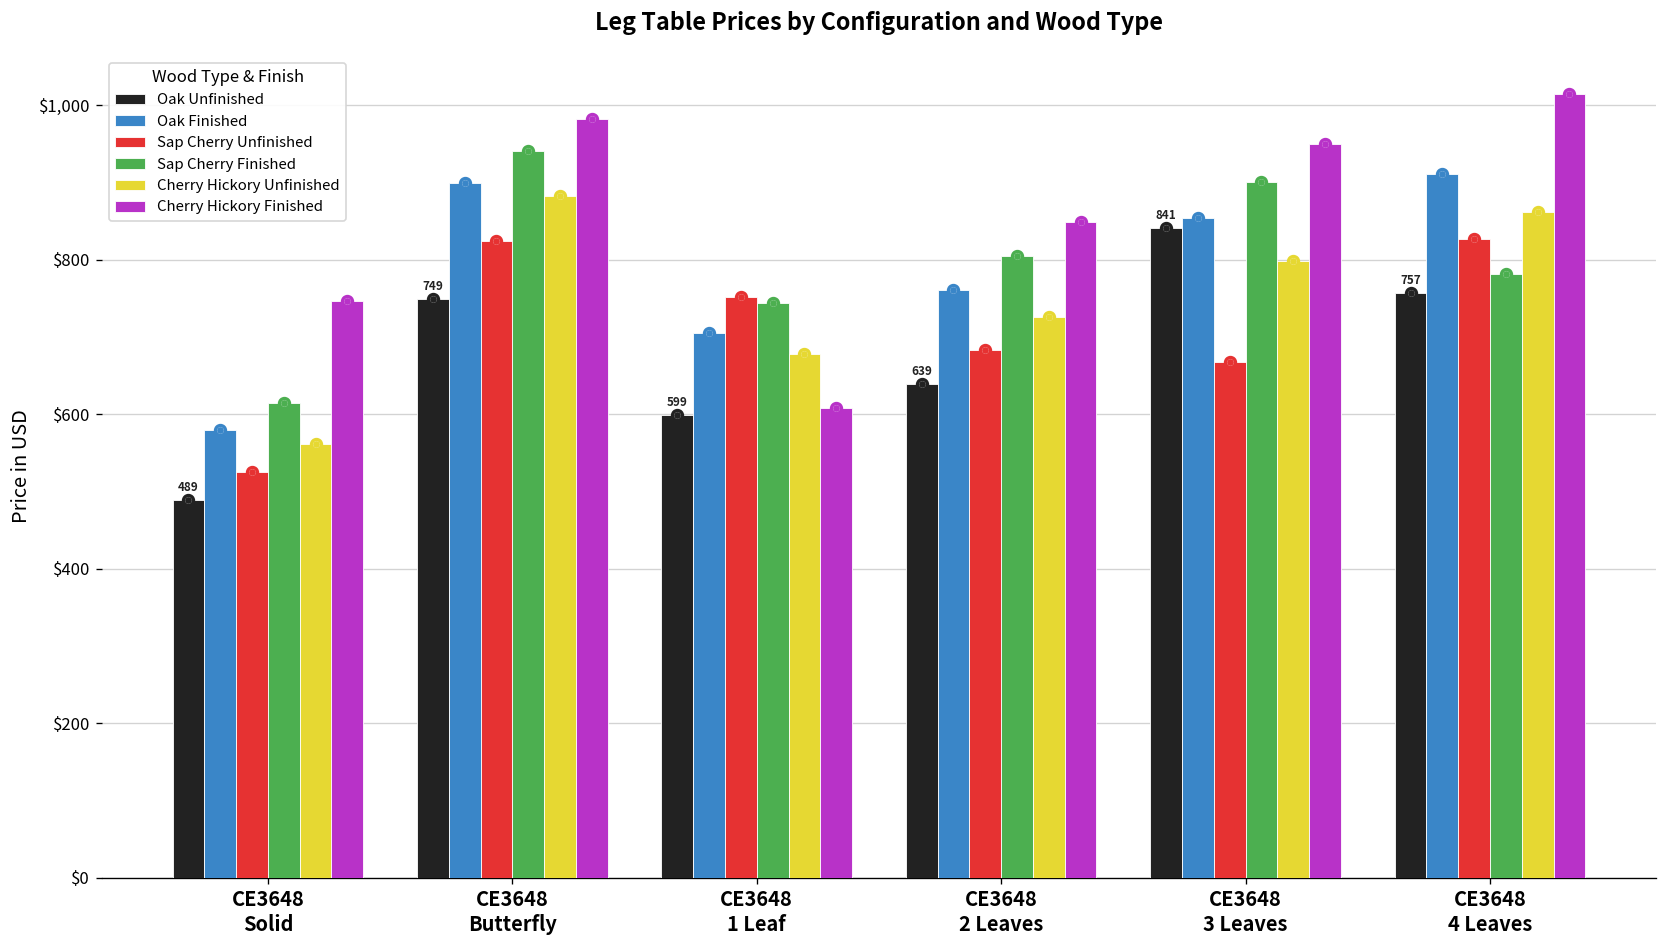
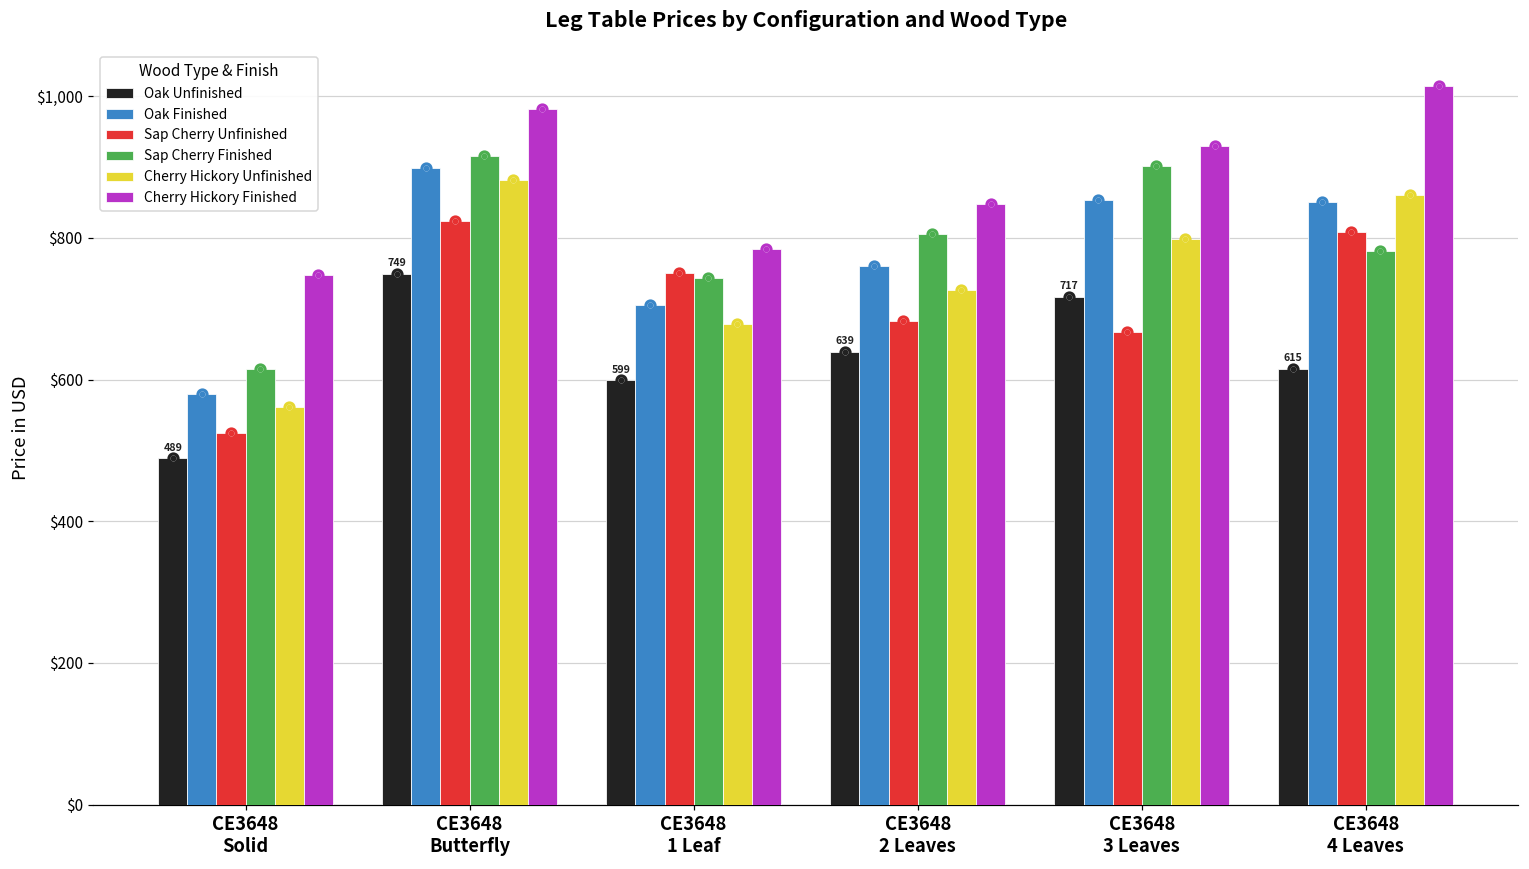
Sap Cherry Finished, CE3648 Butterfly: $940 -> $920
Cherry Hickory Finished, CE3648 1 Leaf: $610 -> $780
Oak Unfinished, CE3648 3 Leaves: 841 -> 717
Cherry Hickory Finished, CE3648 3 Leaves: $950 -> $930
Oak Unfinished, CE3648 4 Leaves: 757 -> 615
Oak Finished, CE3648 4 Leaves: $910 -> $850
Sap Cherry Unfinished, CE3648 4 Leaves: $830 -> $810
